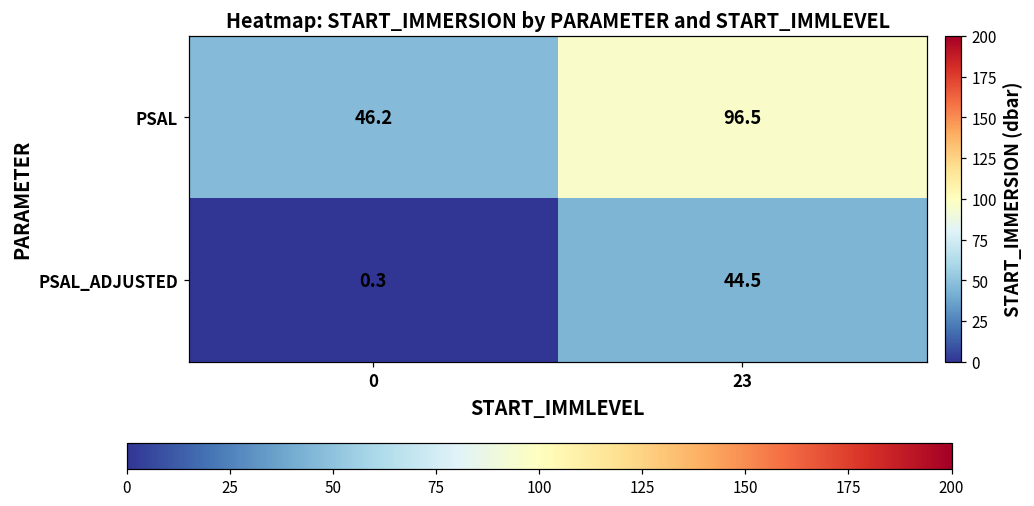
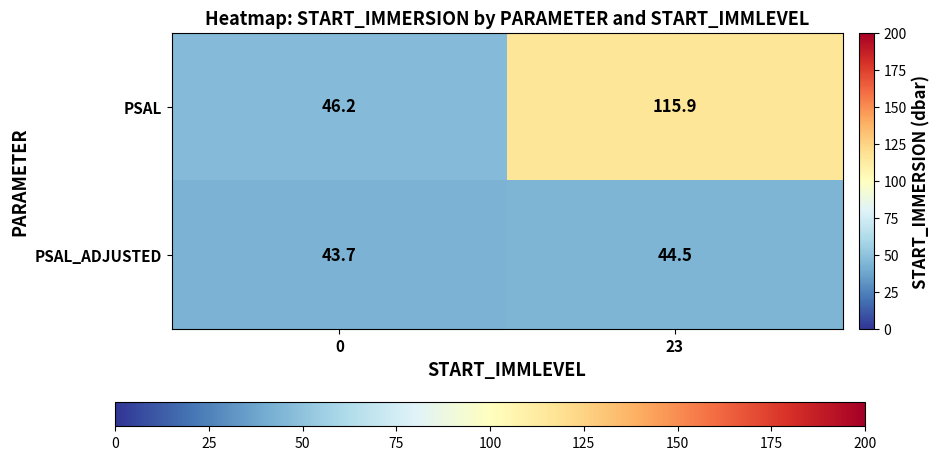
PSAL, 23: 96.5 -> 115.9
PSAL_ADJUSTED, 0: 0.3 -> 43.7
